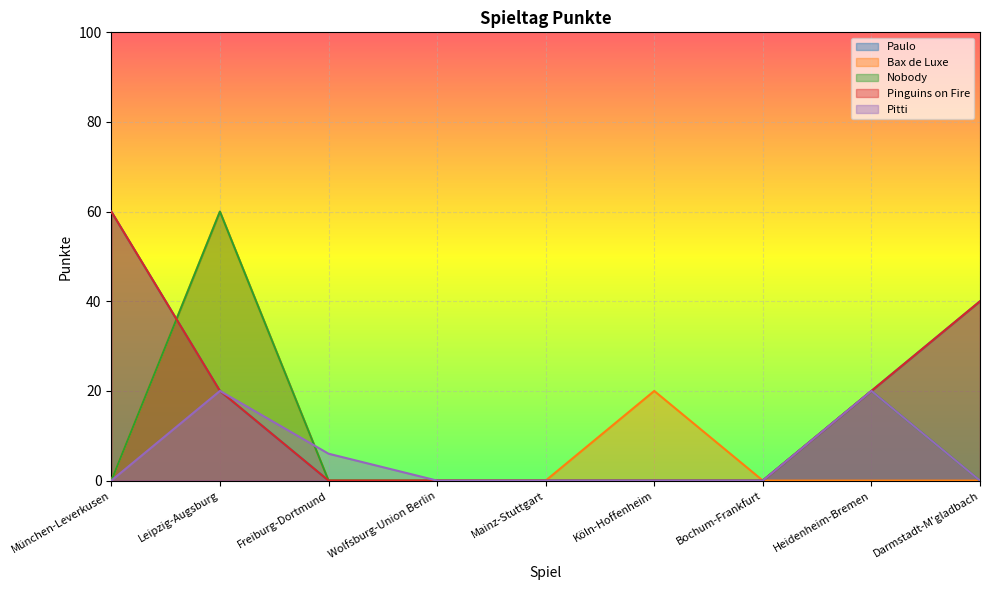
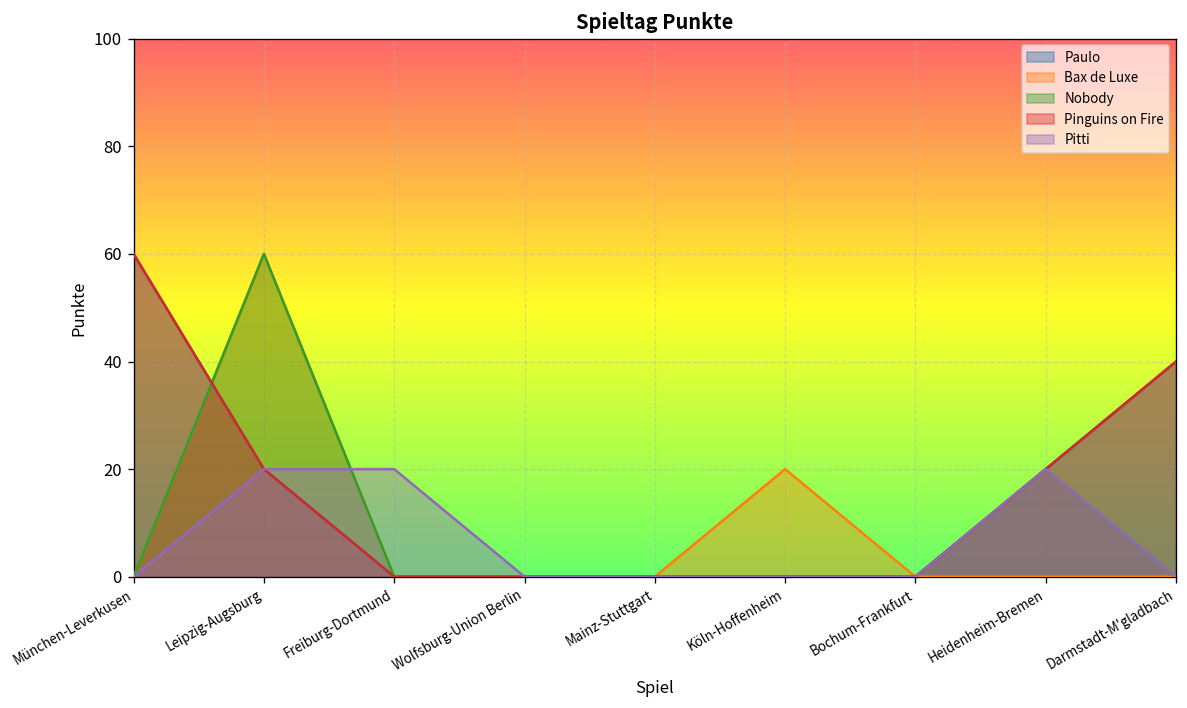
Pitti, Freiburg-Dortmund: 6 -> 20
